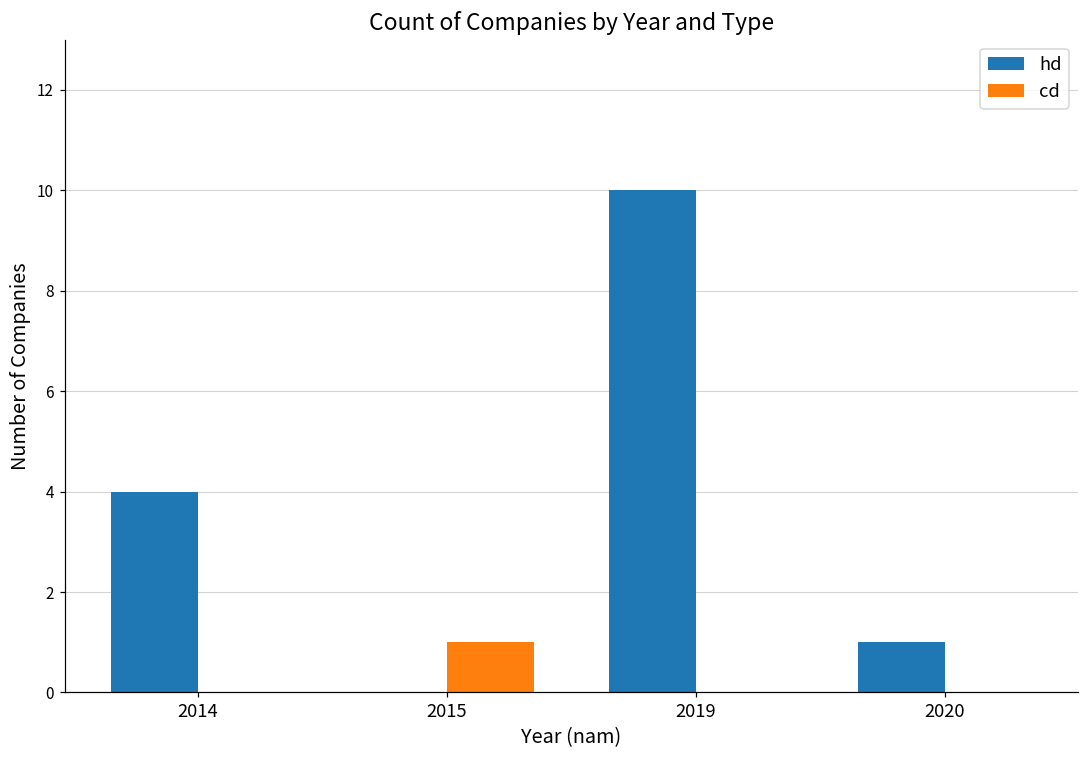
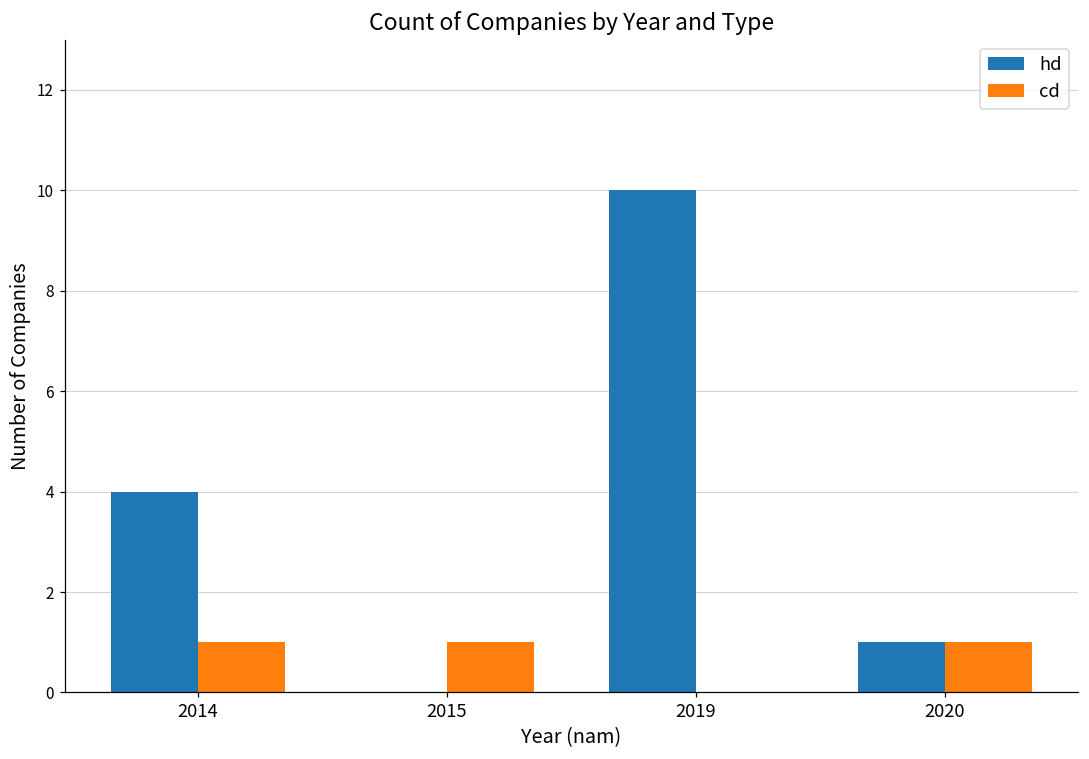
cd, 2014: 0 -> 1
cd, 2020: 0 -> 1
